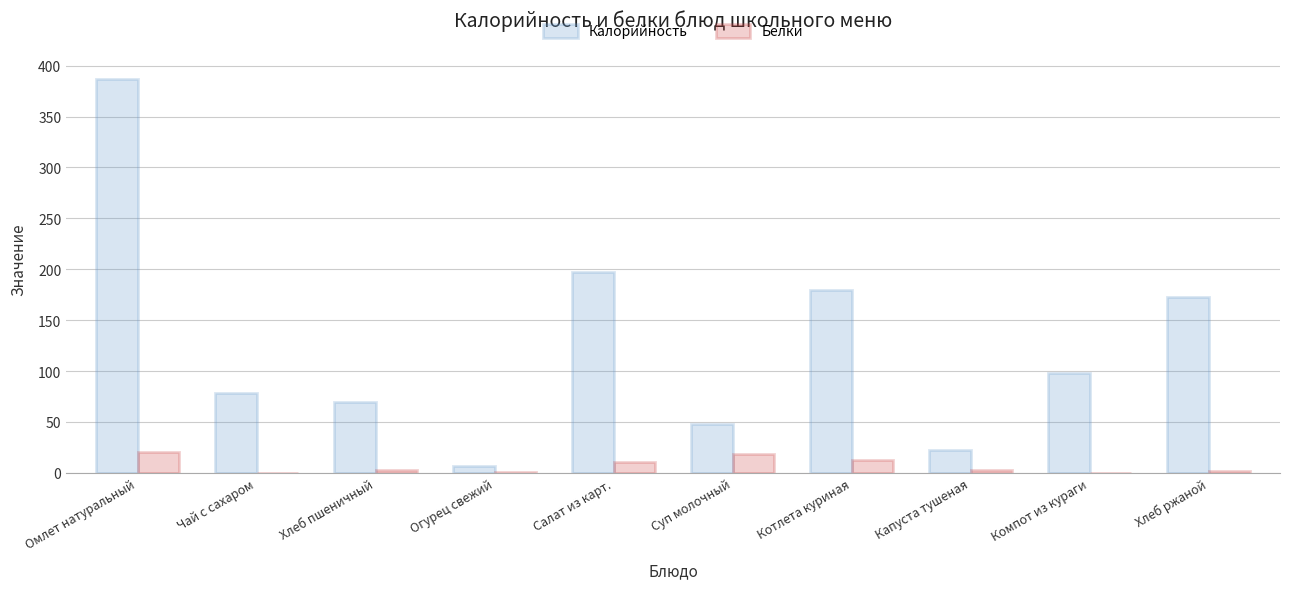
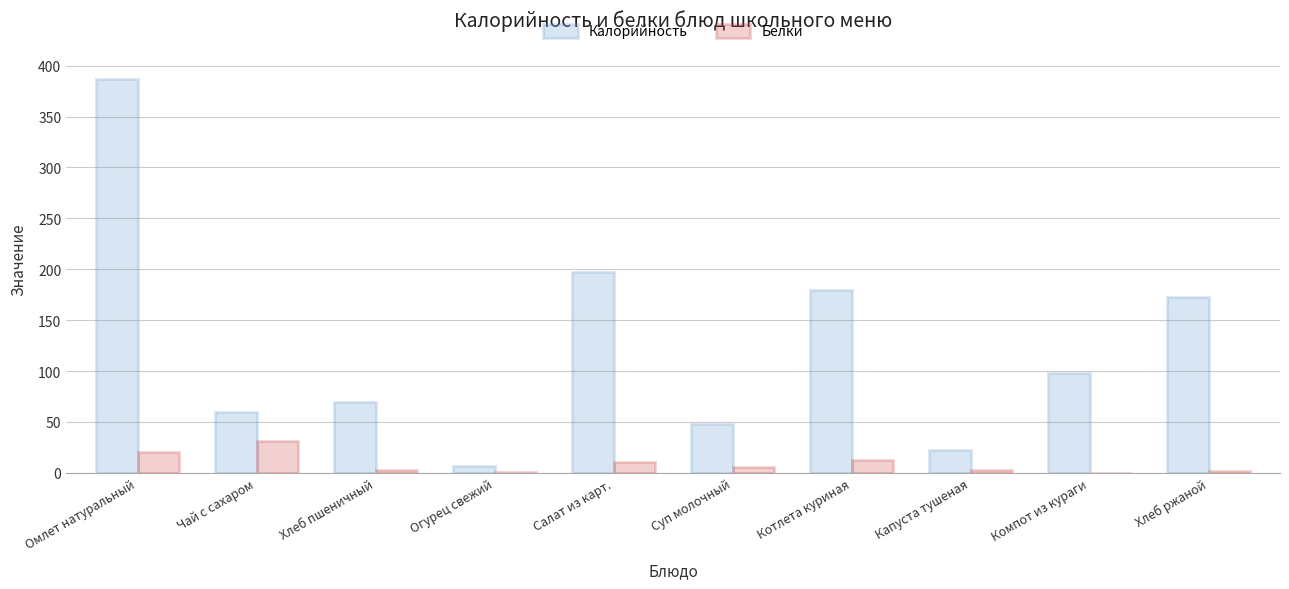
Калорийность, Чай с сахаром: 78 -> 60
Белки, Чай с сахаром: 0 -> 32
Белки, Суп молочный: 19 -> 6
